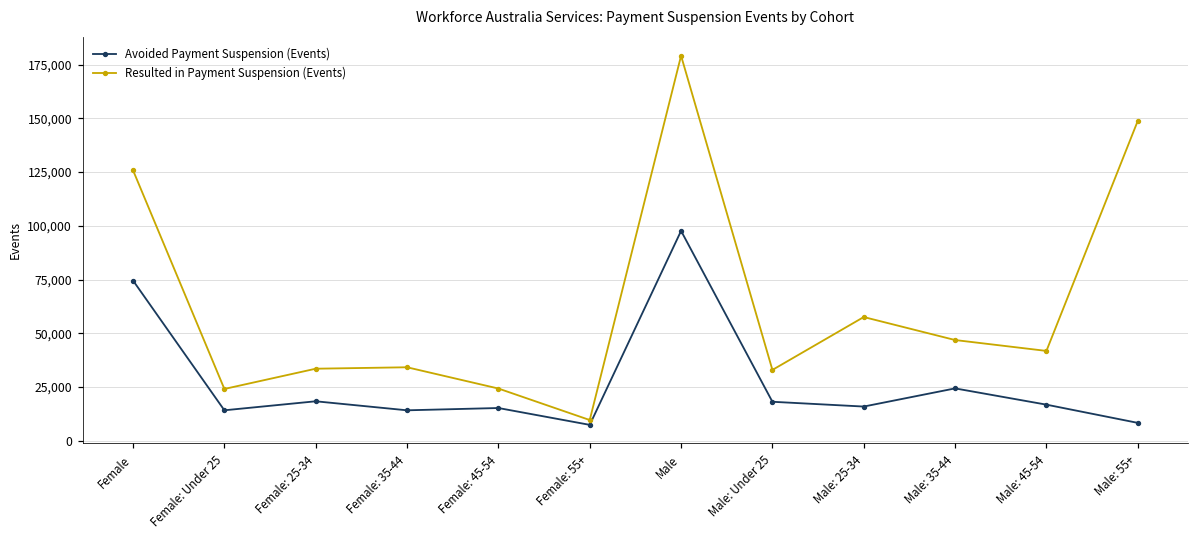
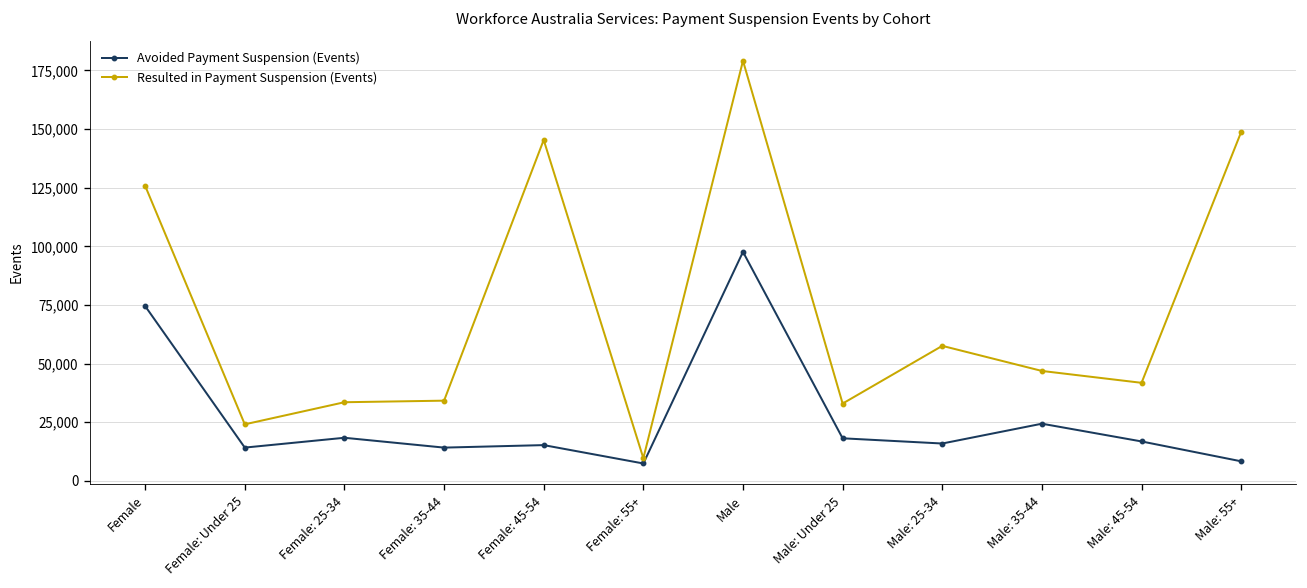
Resulted in Payment Suspension (Events), Female: 45-54: 24,000 -> 145,000
